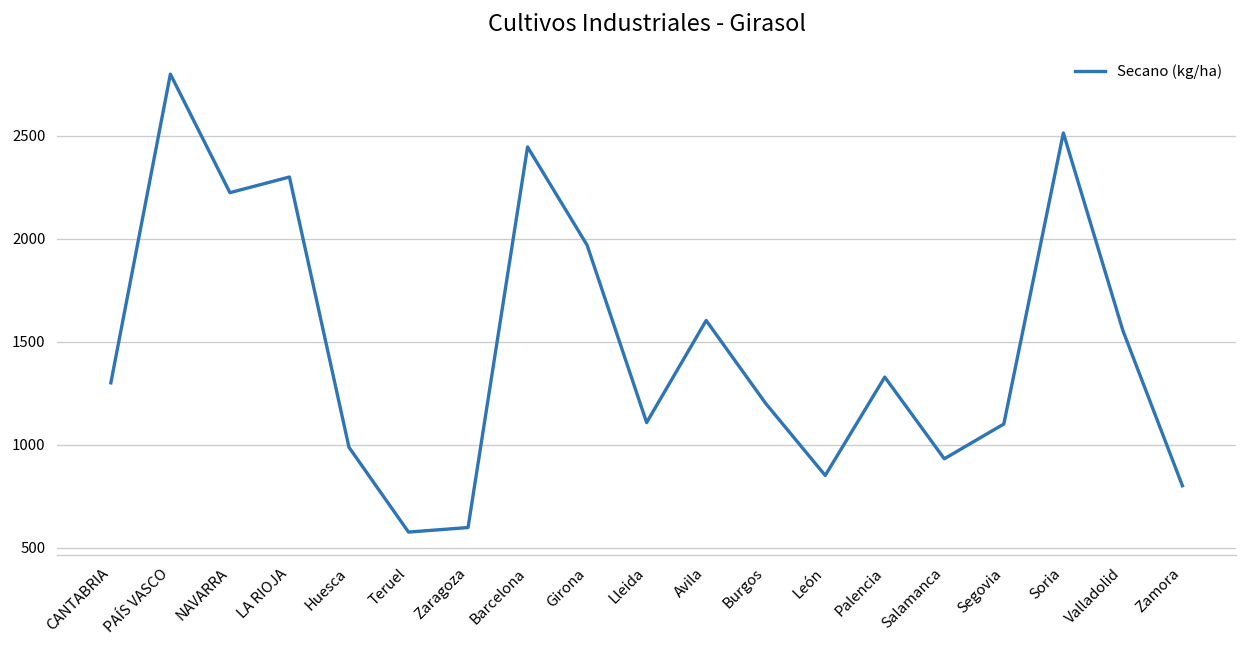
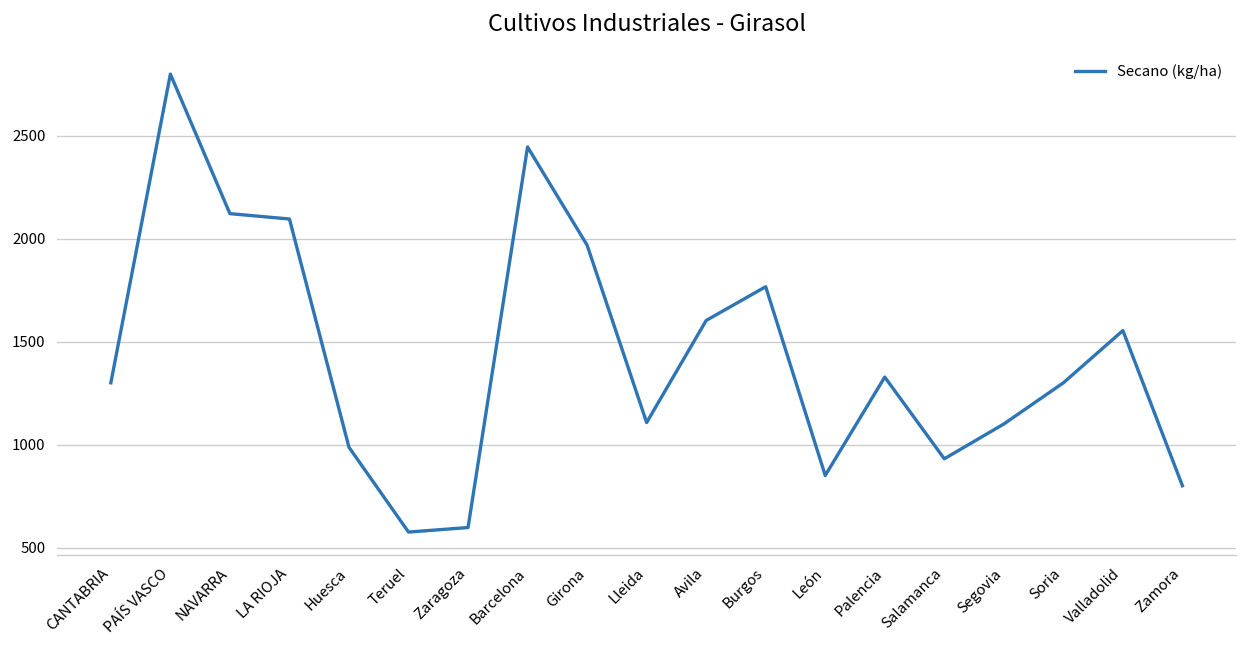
NAVARRA: 2220 -> 2120
LA RIOJA: 2300 -> 2100
Burgos: 1200 -> 1770
Soria: 2510 -> 1300
